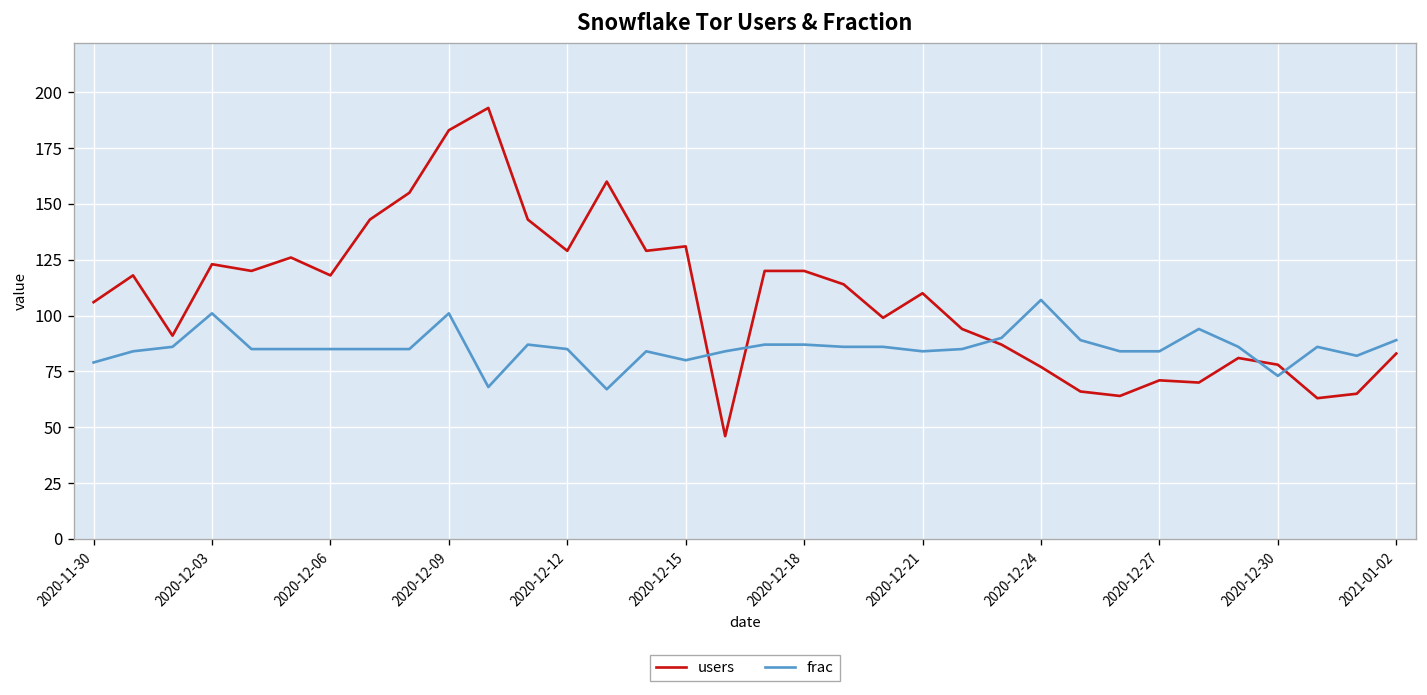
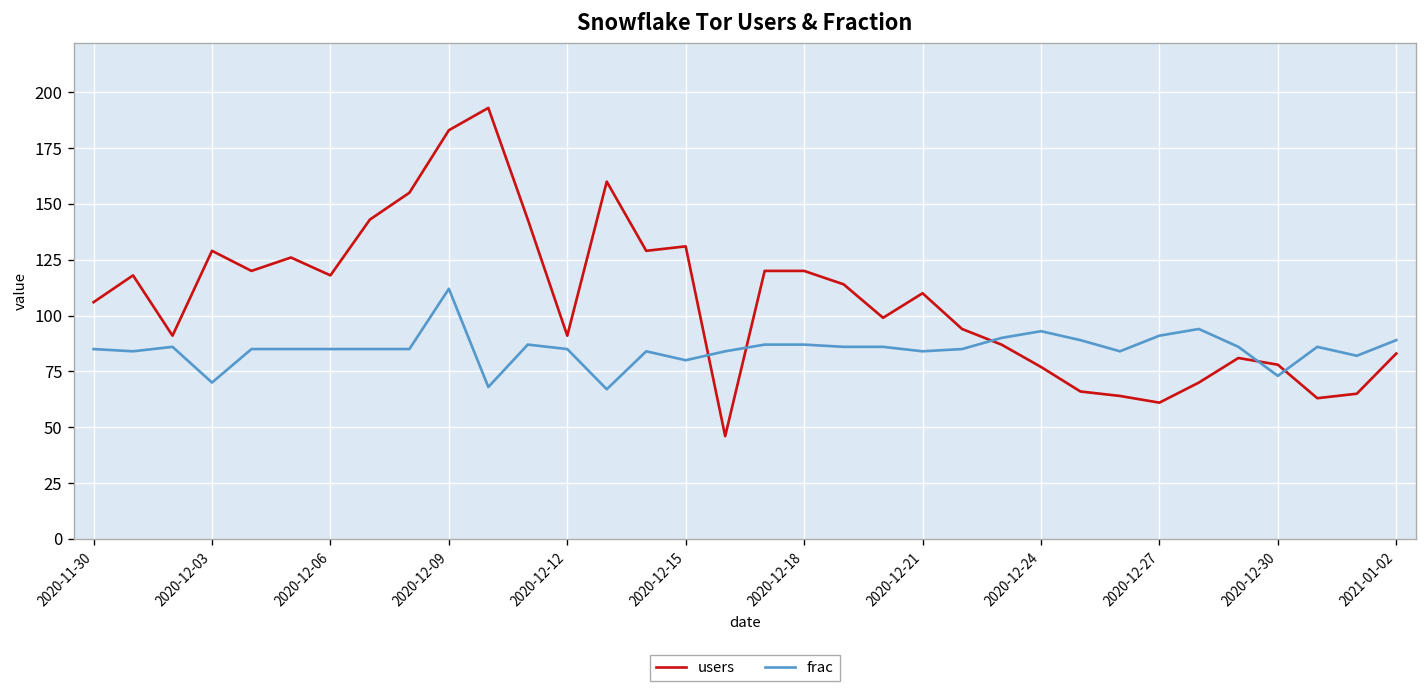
frac, 2020-11-30: 79 -> 85
users, 2020-12-03: 123 -> 129
frac, 2020-12-03: 101 -> 70
frac, 2020-12-09: 101 -> 112
users, 2020-12-12: 129 -> 91
frac, 2020-12-24: 107 -> 93
users, 2020-12-27: 71 -> 61
frac, 2020-12-27: 84 -> 91
